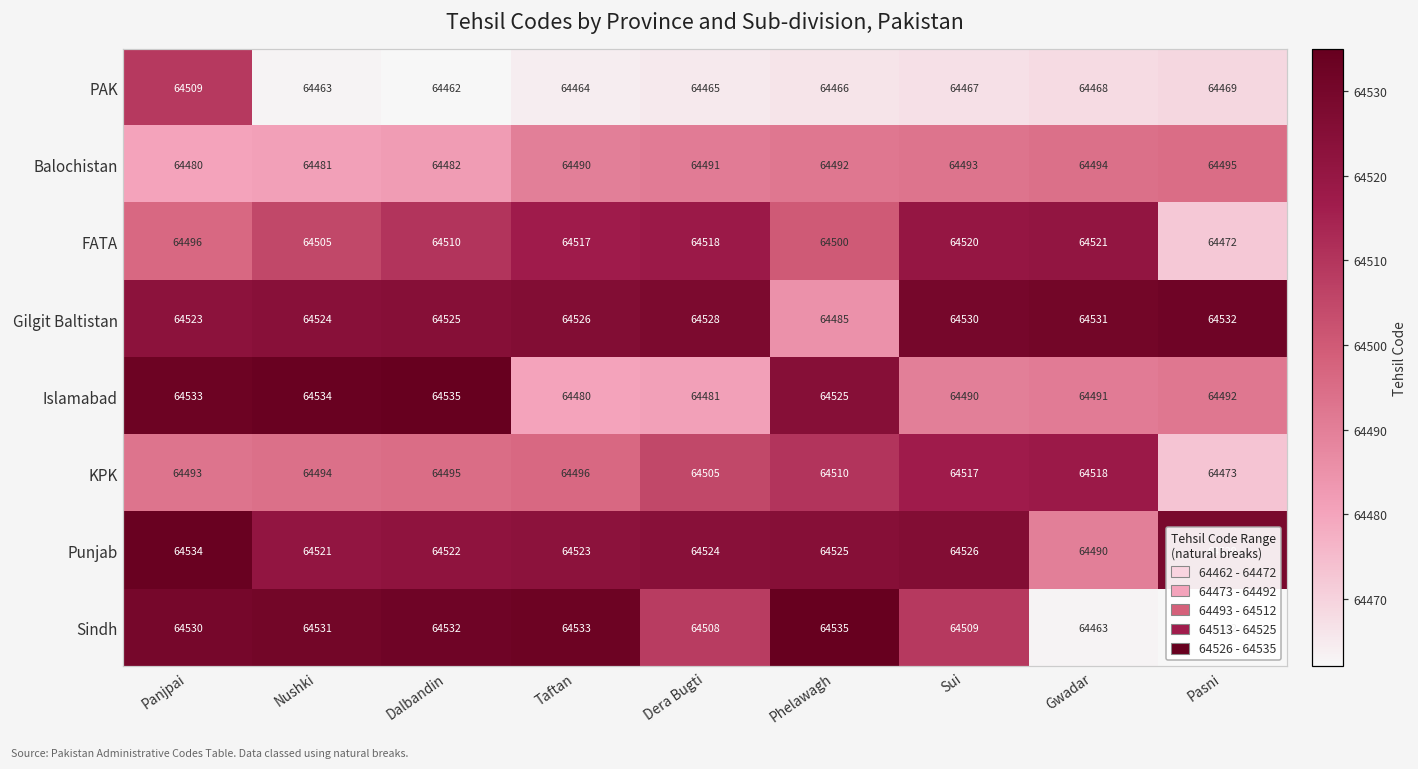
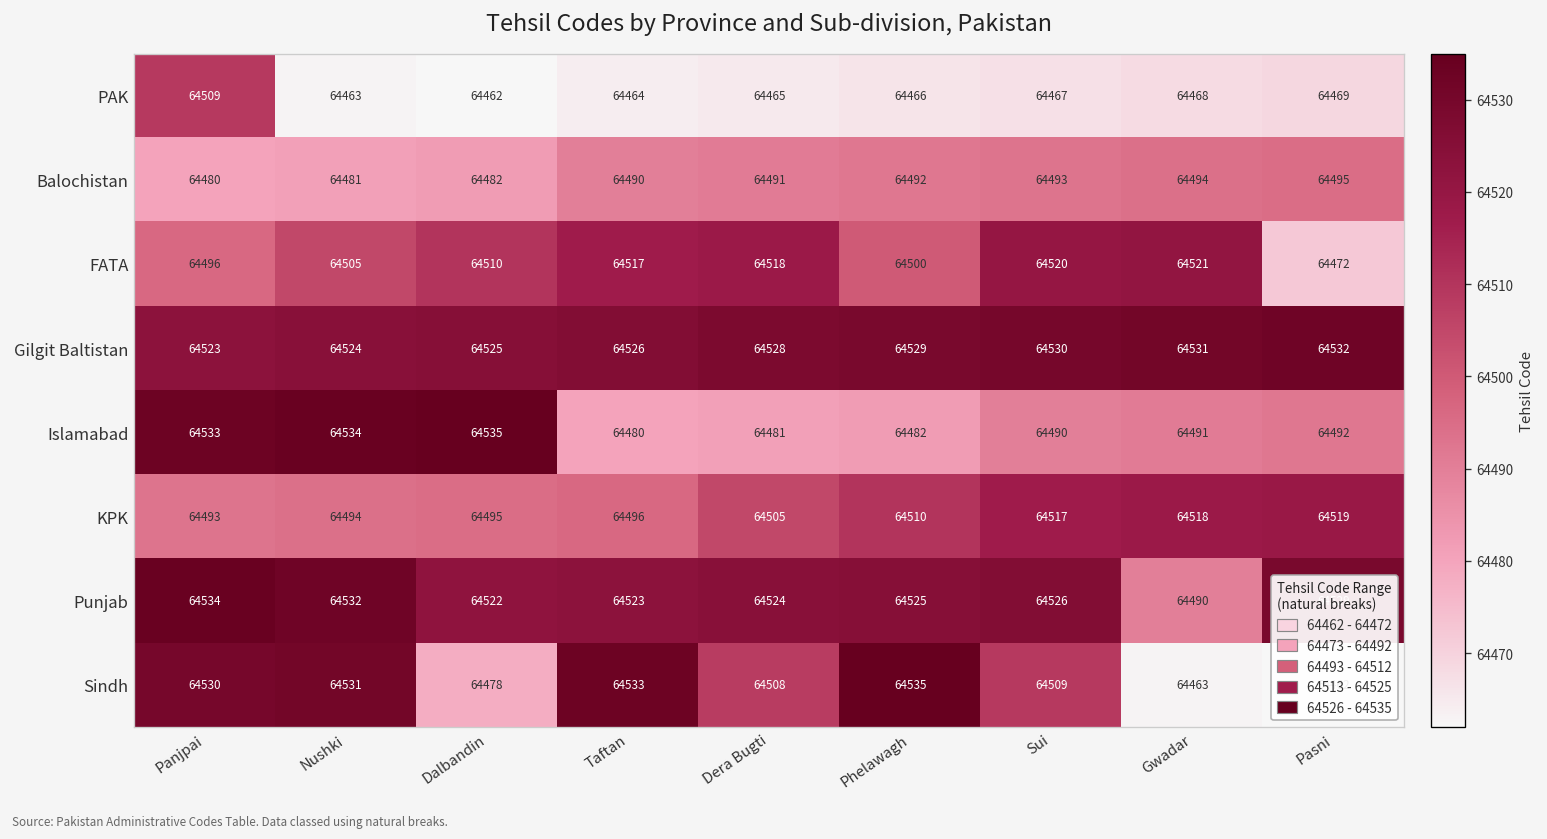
Gilgit Baltistan, Phelawagh: 64485 -> 64529
Islamabad, Phelawagh: 64525 -> 64482
KPK, Pasni: 64473 -> 64519
Punjab, Nushki: 64521 -> 64532
Sindh, Dalbandin: 64532 -> 64478
